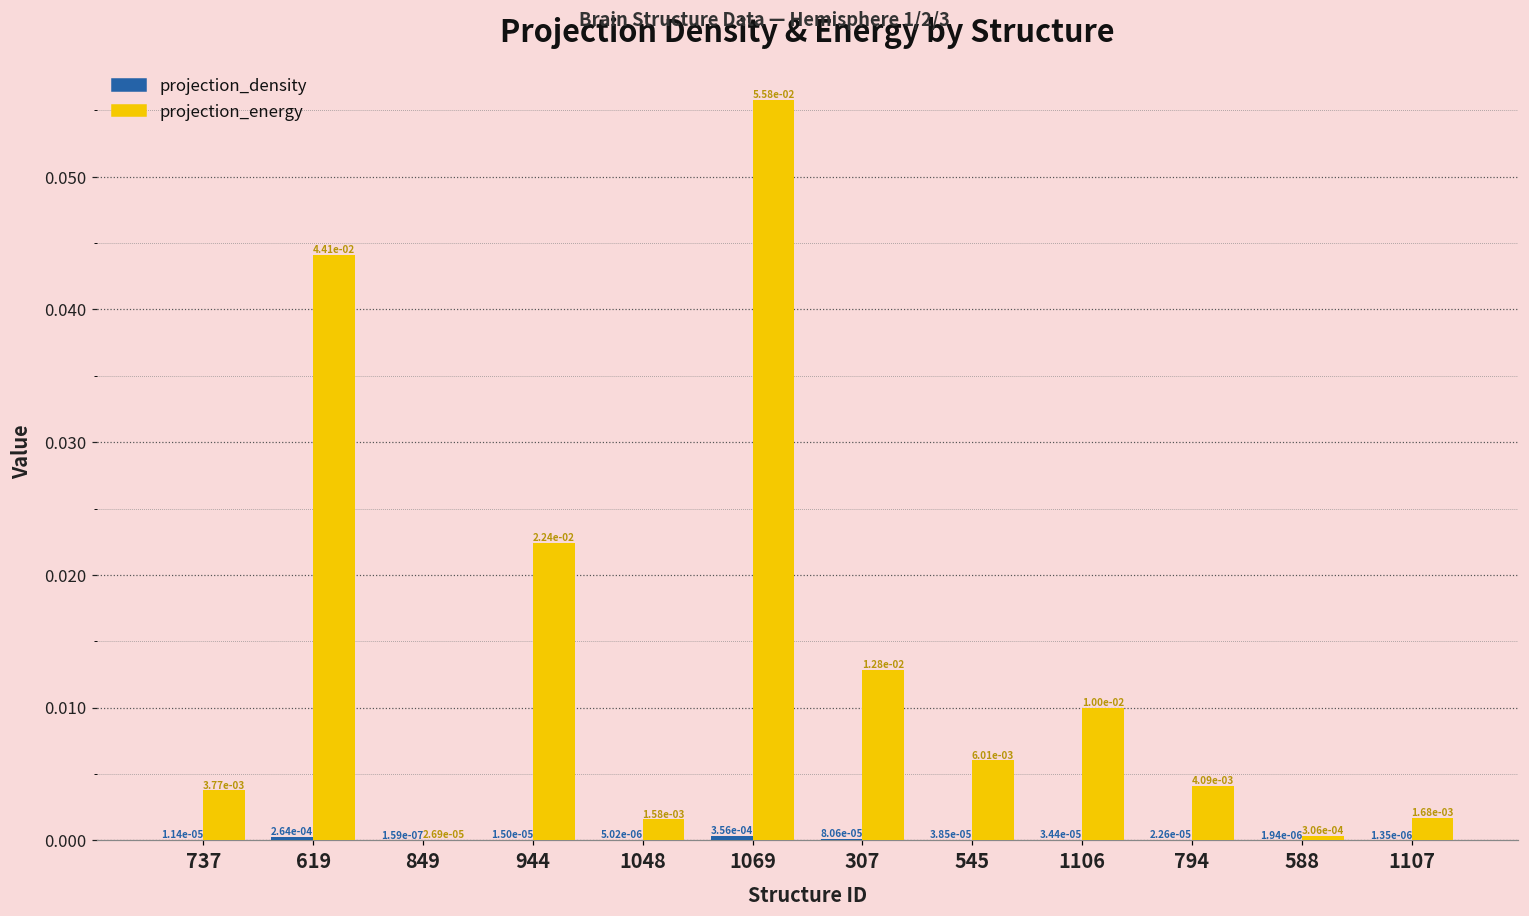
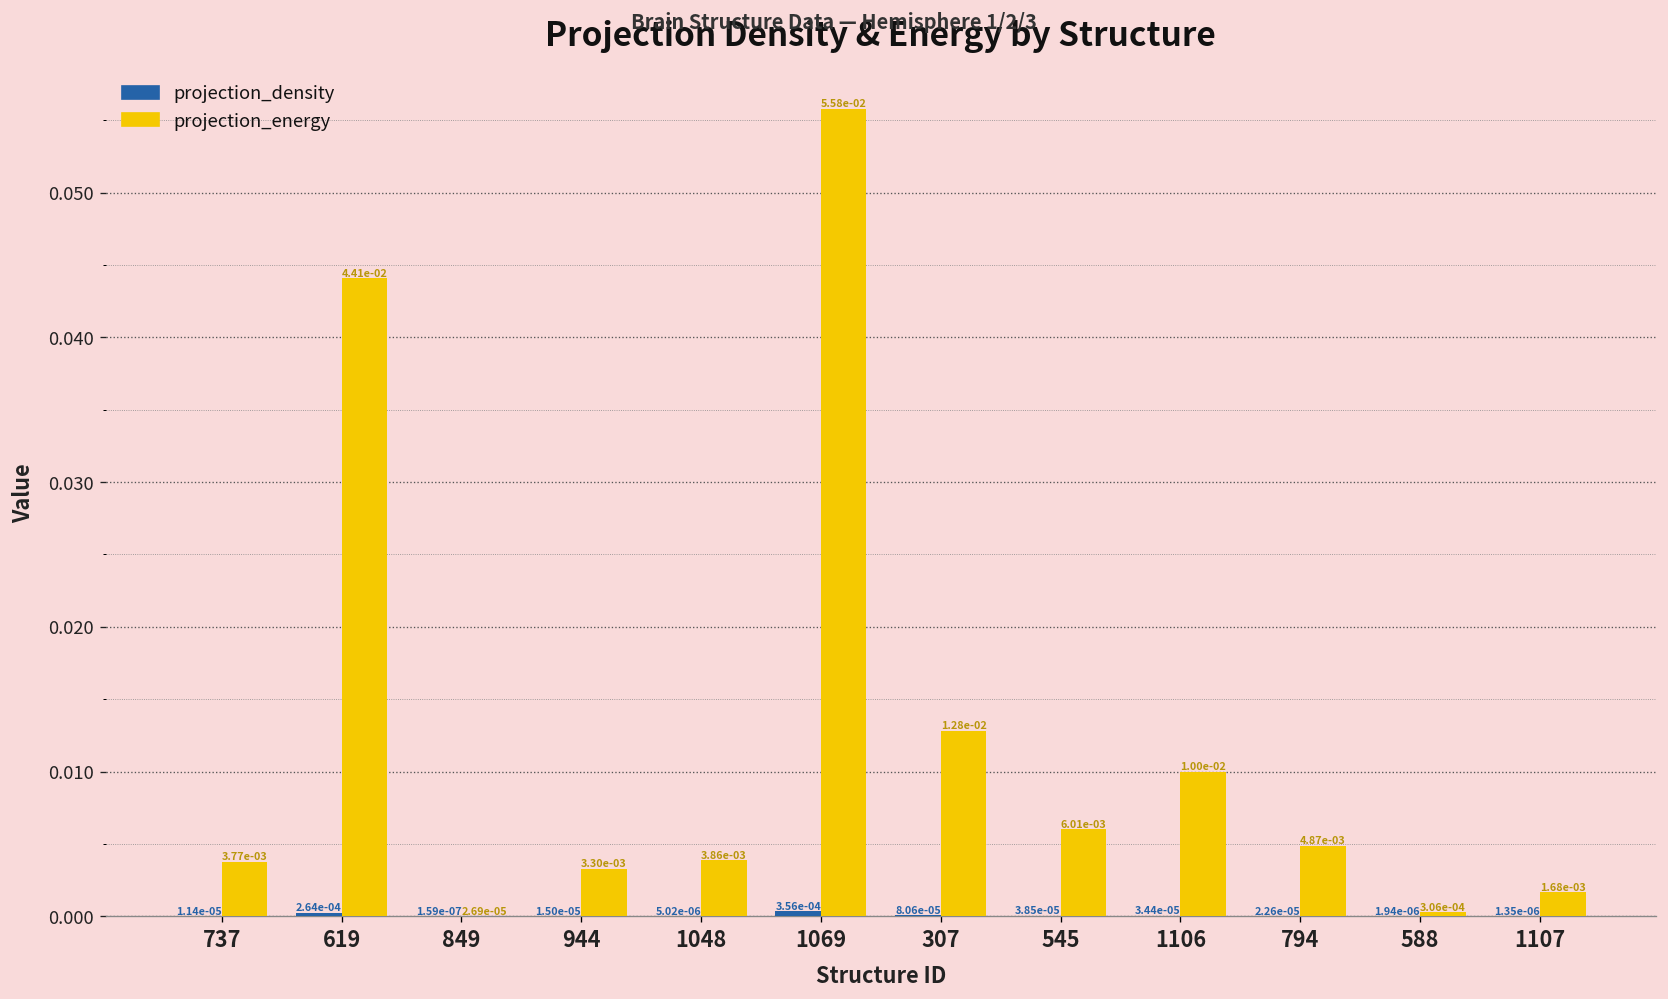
projection_energy, 944: 2.24e-02 -> 3.30e-03
projection_energy, 1048: 1.58e-03 -> 3.86e-03
projection_energy, 794: 4.09e-03 -> 4.87e-03
